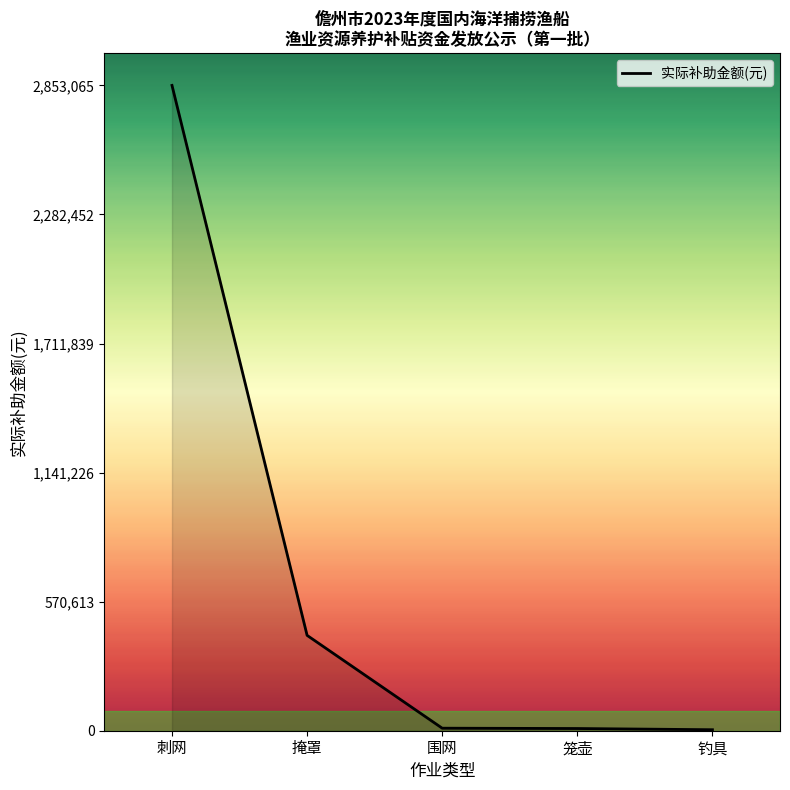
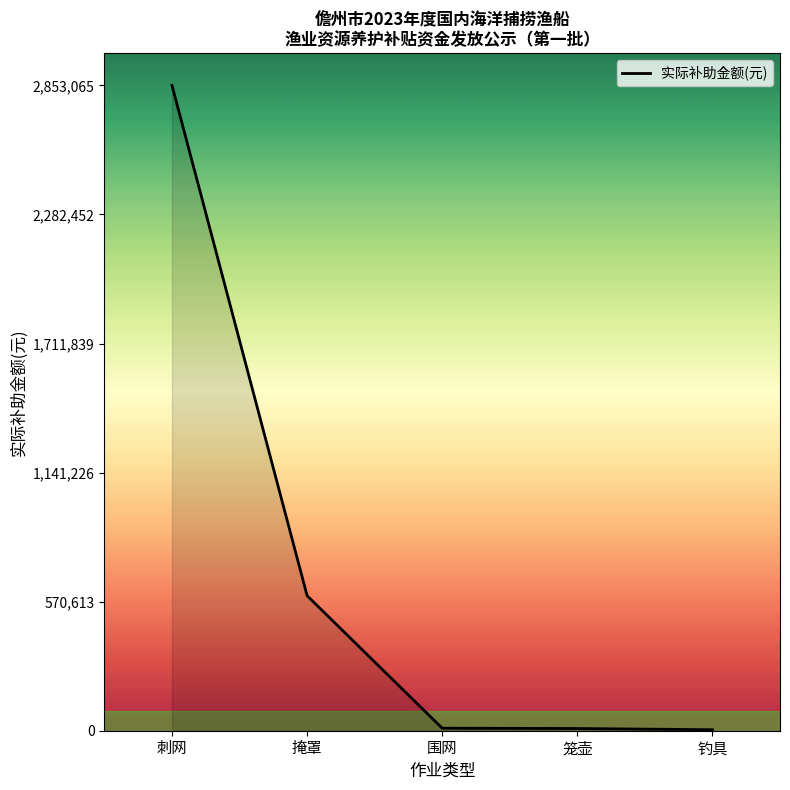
掩罩: 420,000 -> 600,000
